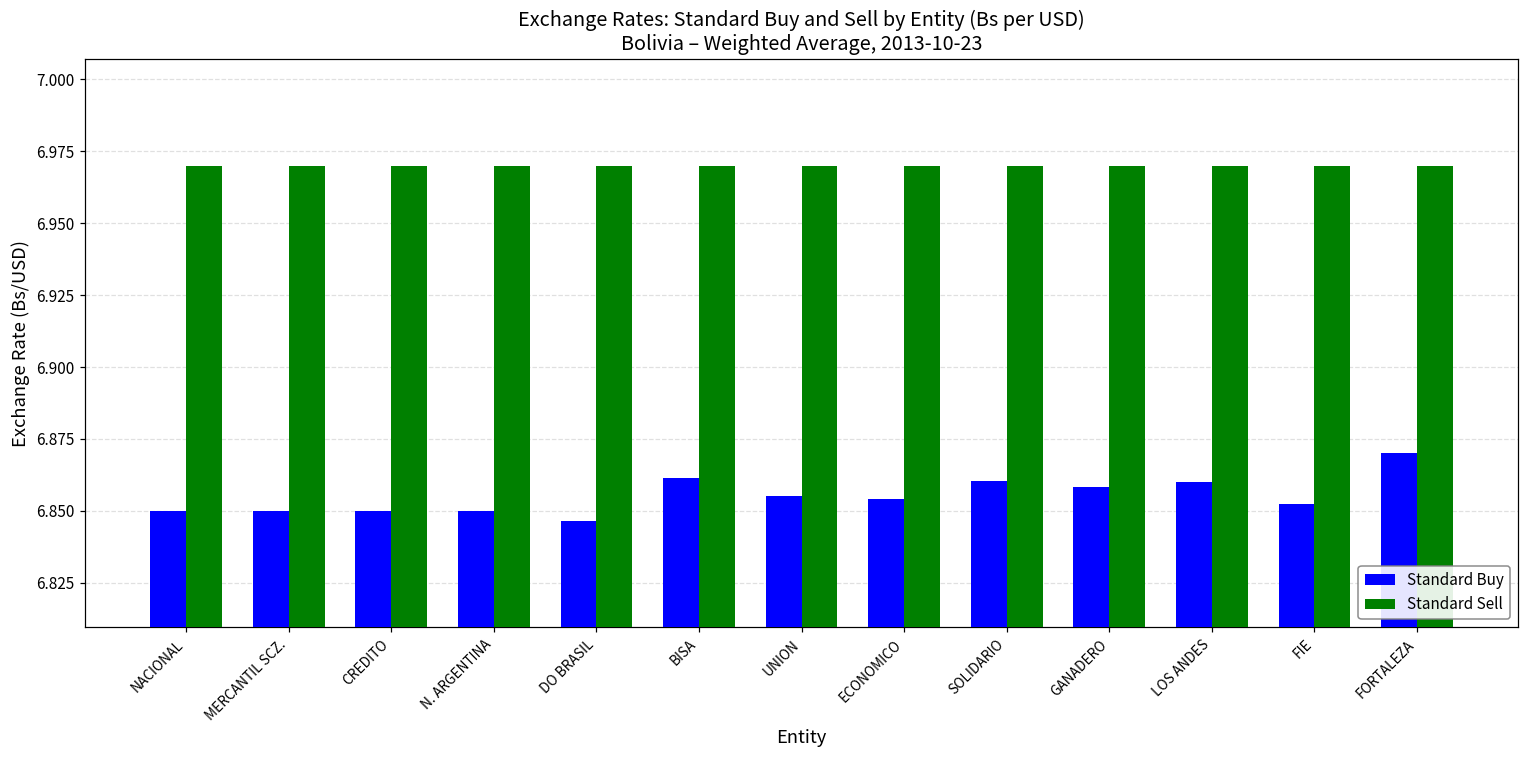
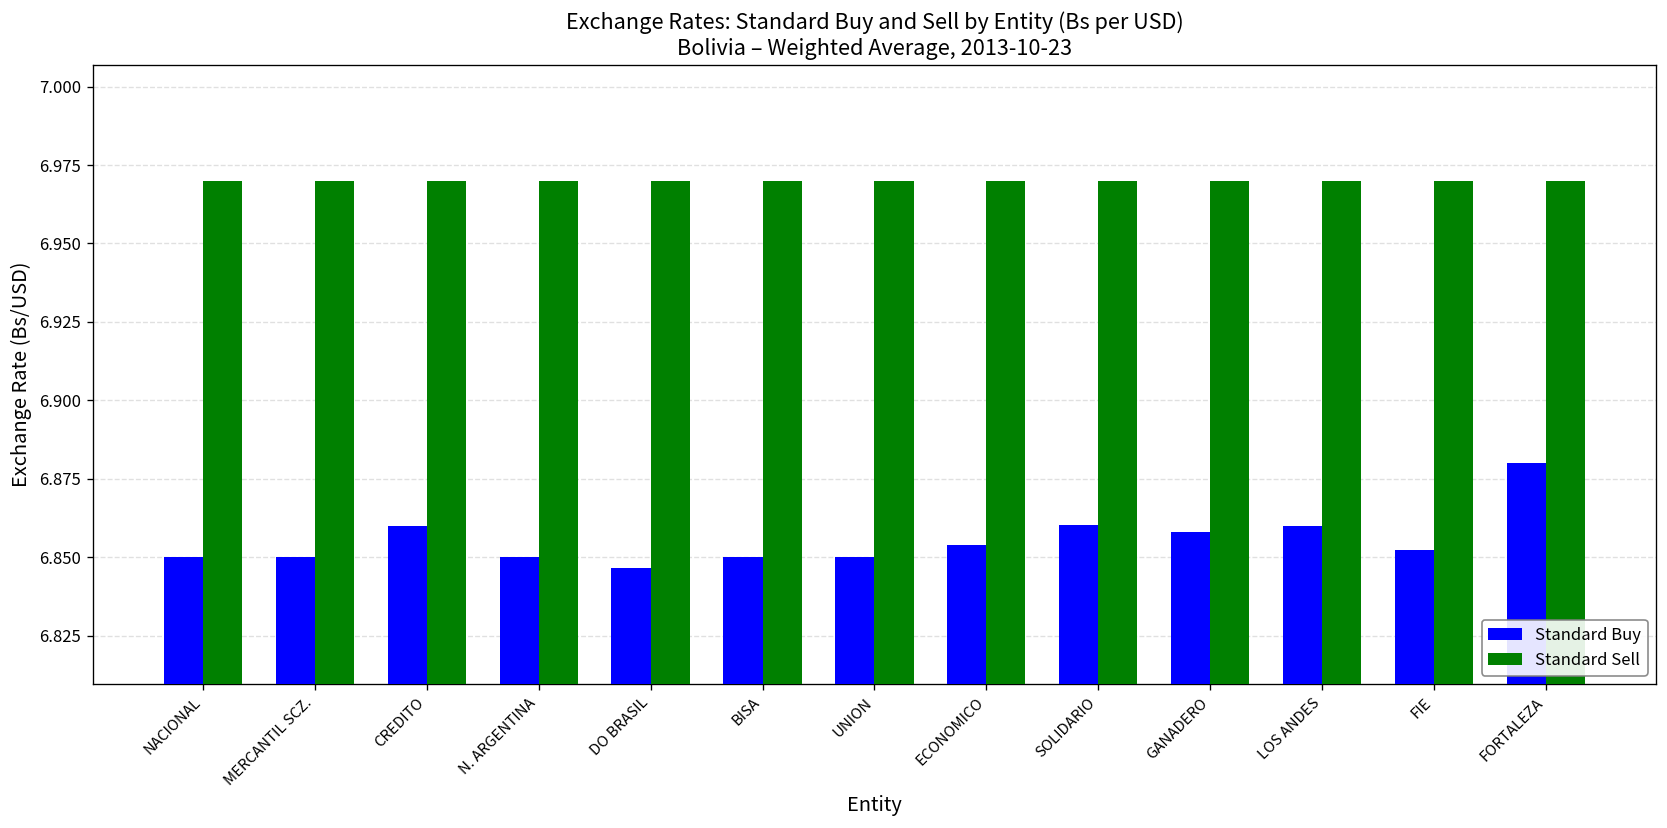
Standard Buy, CREDITO: 6.85 -> 6.86
Standard Buy, BISA: 6.862 -> 6.850
Standard Buy, UNION: 6.855 -> 6.850
Standard Buy, FORTALEZA: 6.87 -> 6.88
